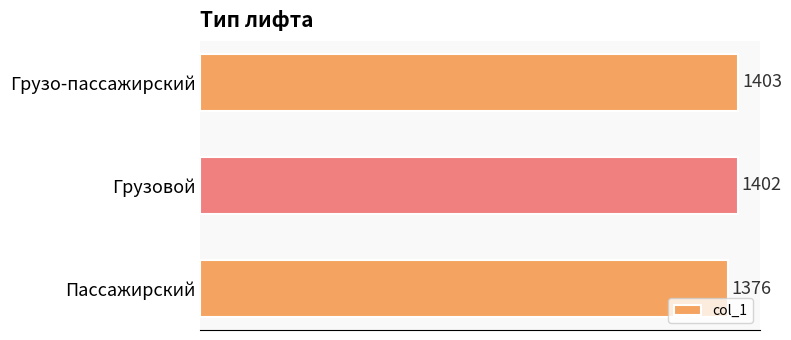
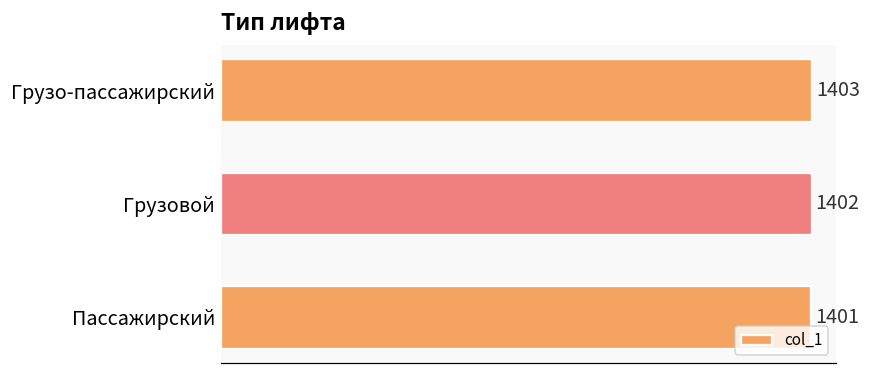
Пассажирский: 1376 -> 1401
